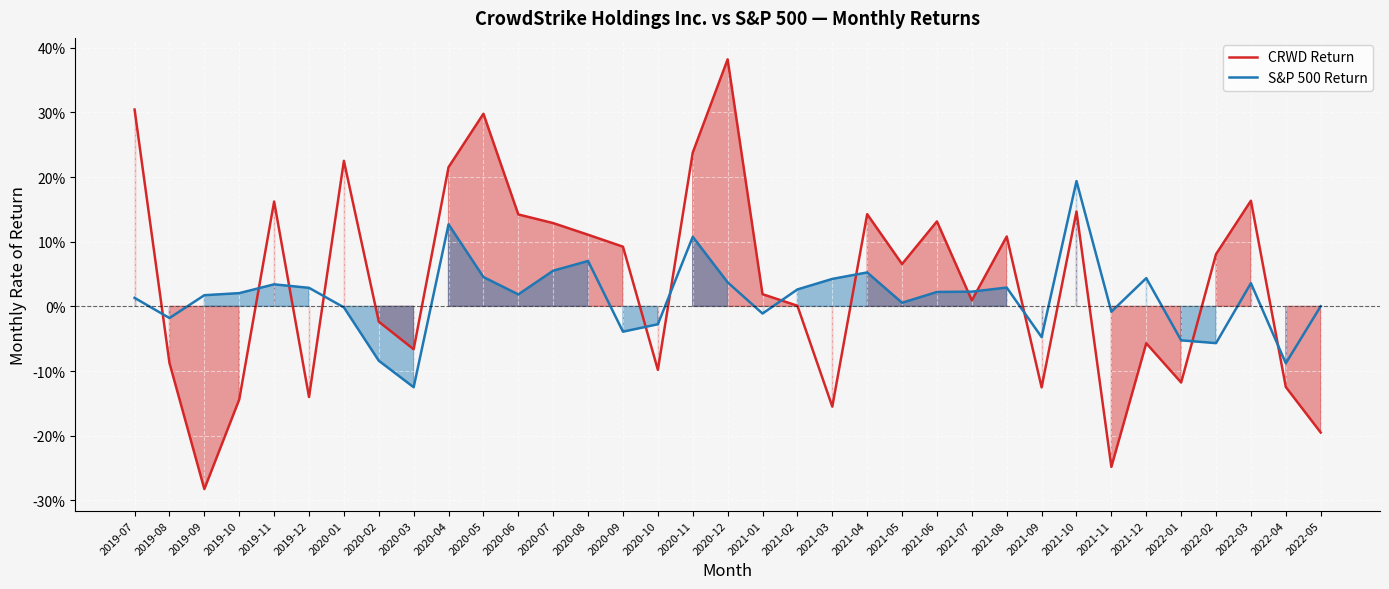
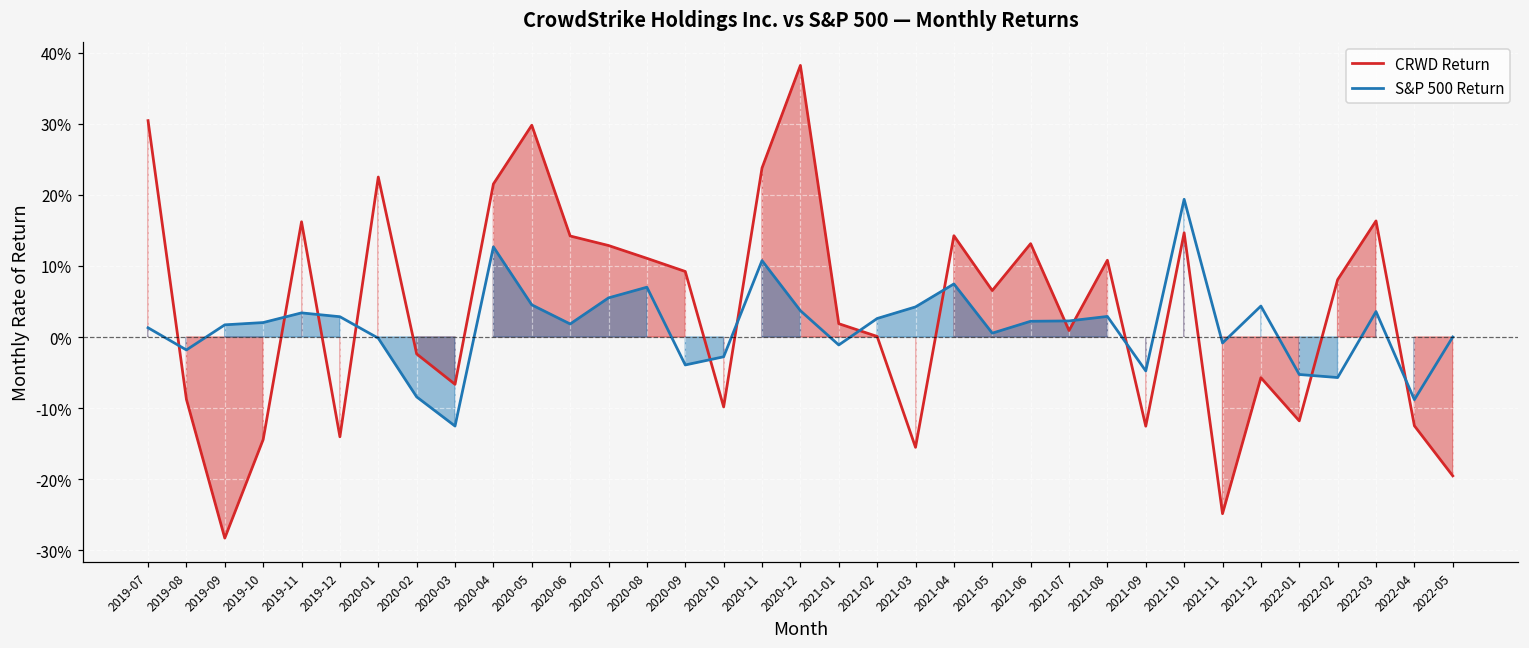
S&P 500 Return, 2021-04: 5% -> 7%
